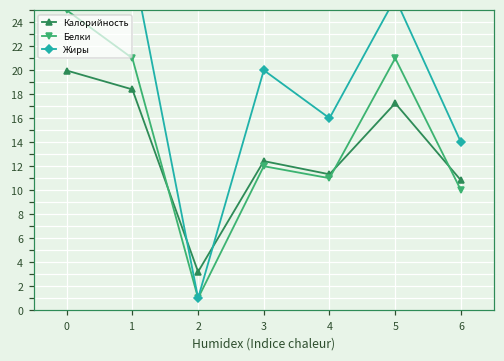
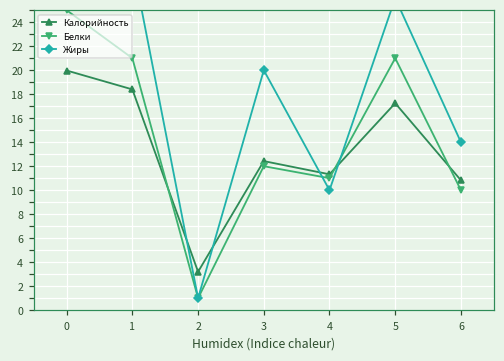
Жиры, 4: 16 -> 10
